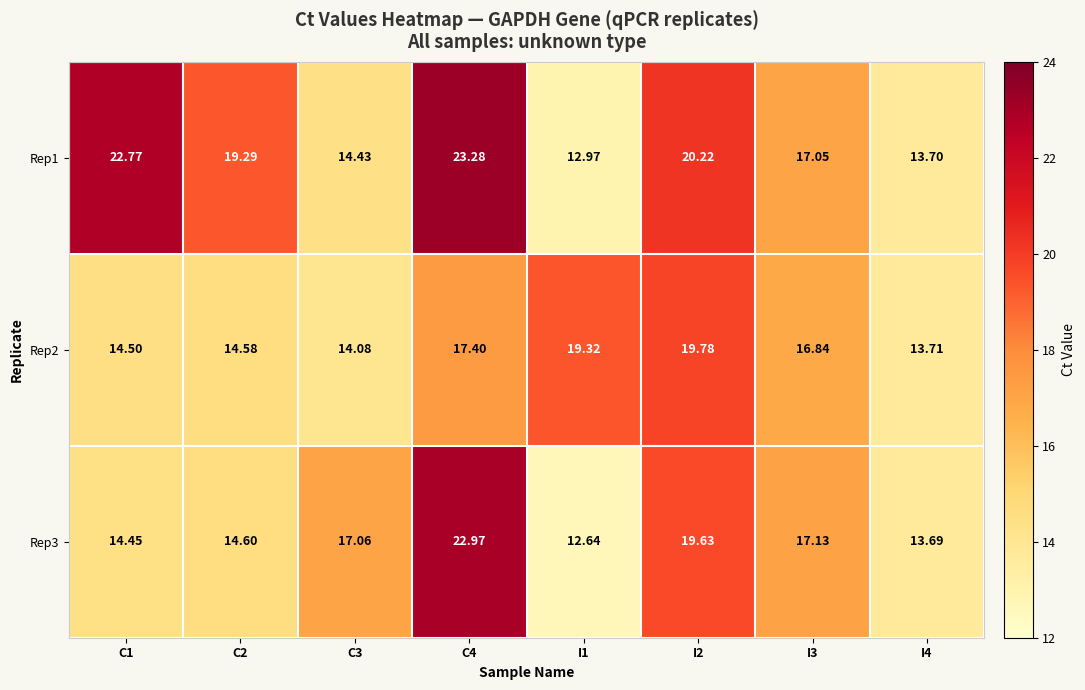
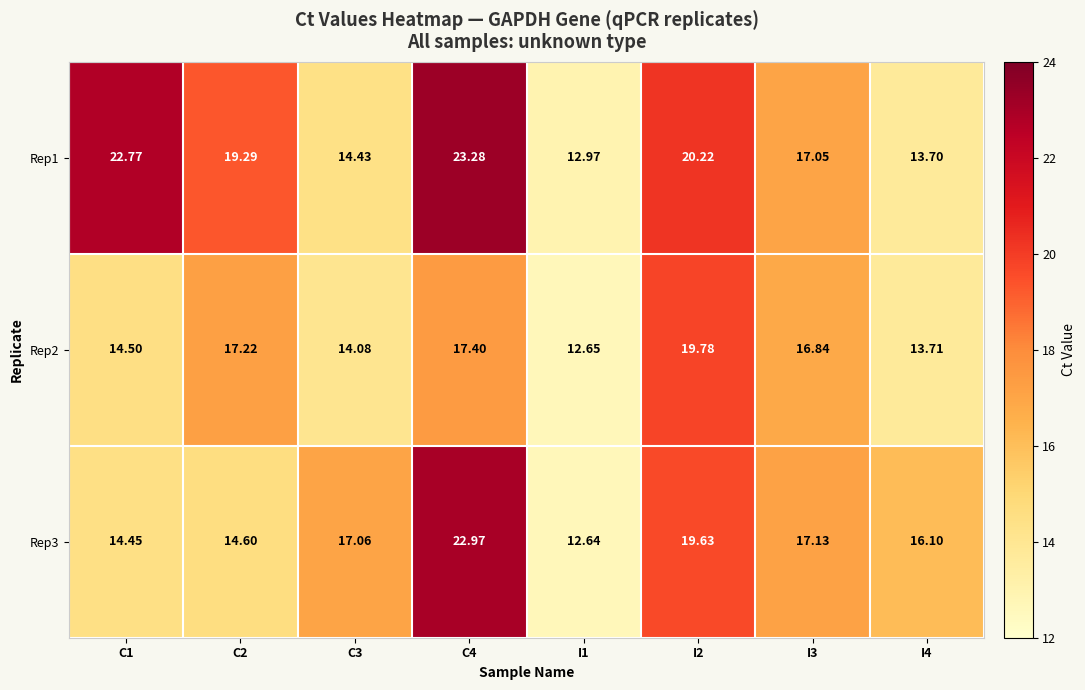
Rep2, C2: 14.58 -> 17.22
Rep2, I1: 19.32 -> 12.65
Rep3, I4: 13.69 -> 16.10
